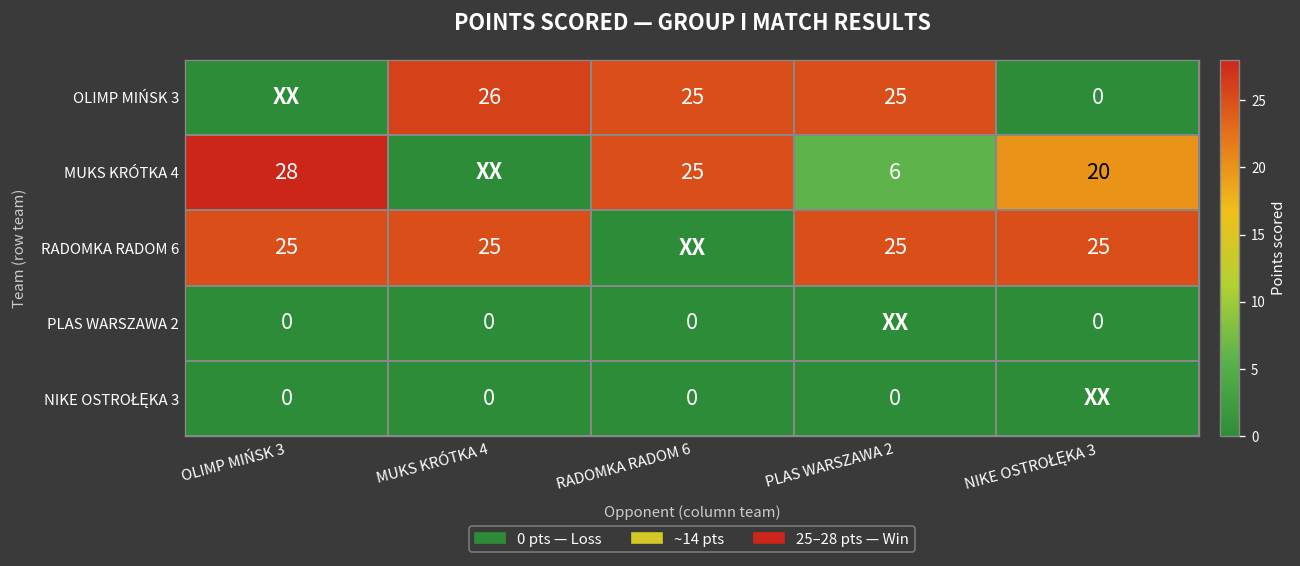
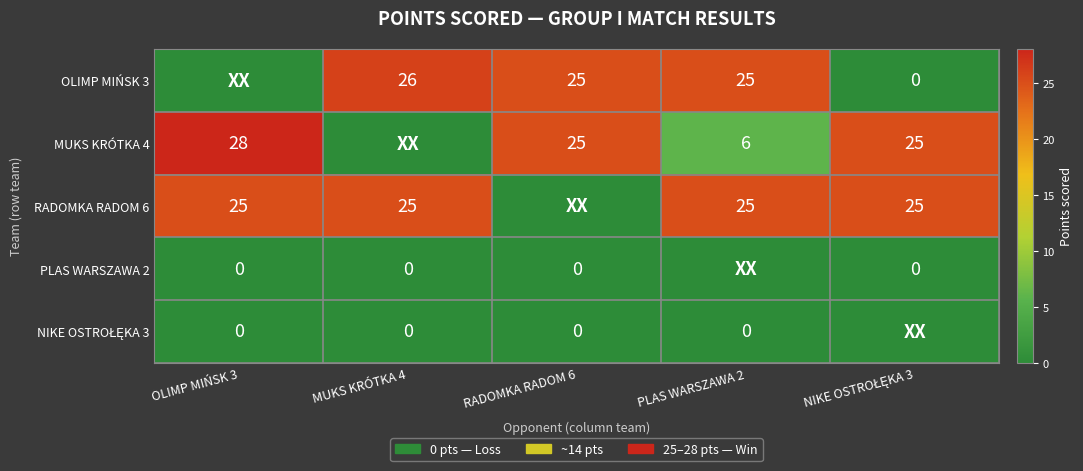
MUKS KRÓTKA 4, NIKE OSTROŁĘKA 3: 20 -> 25
